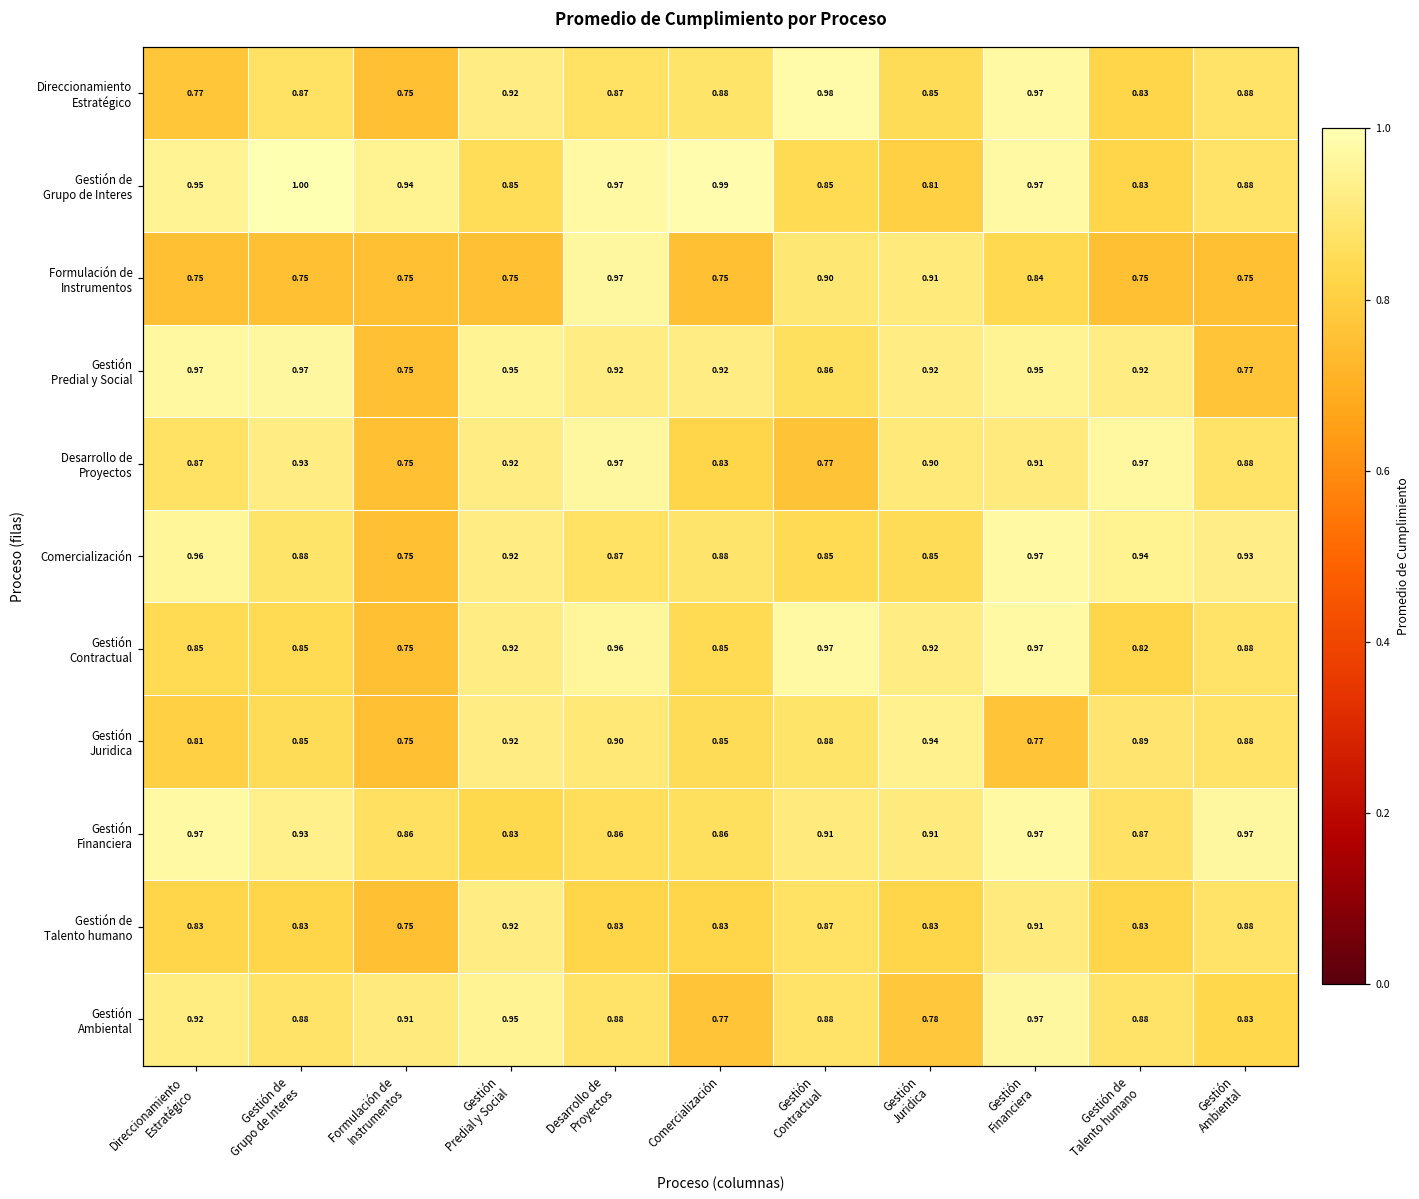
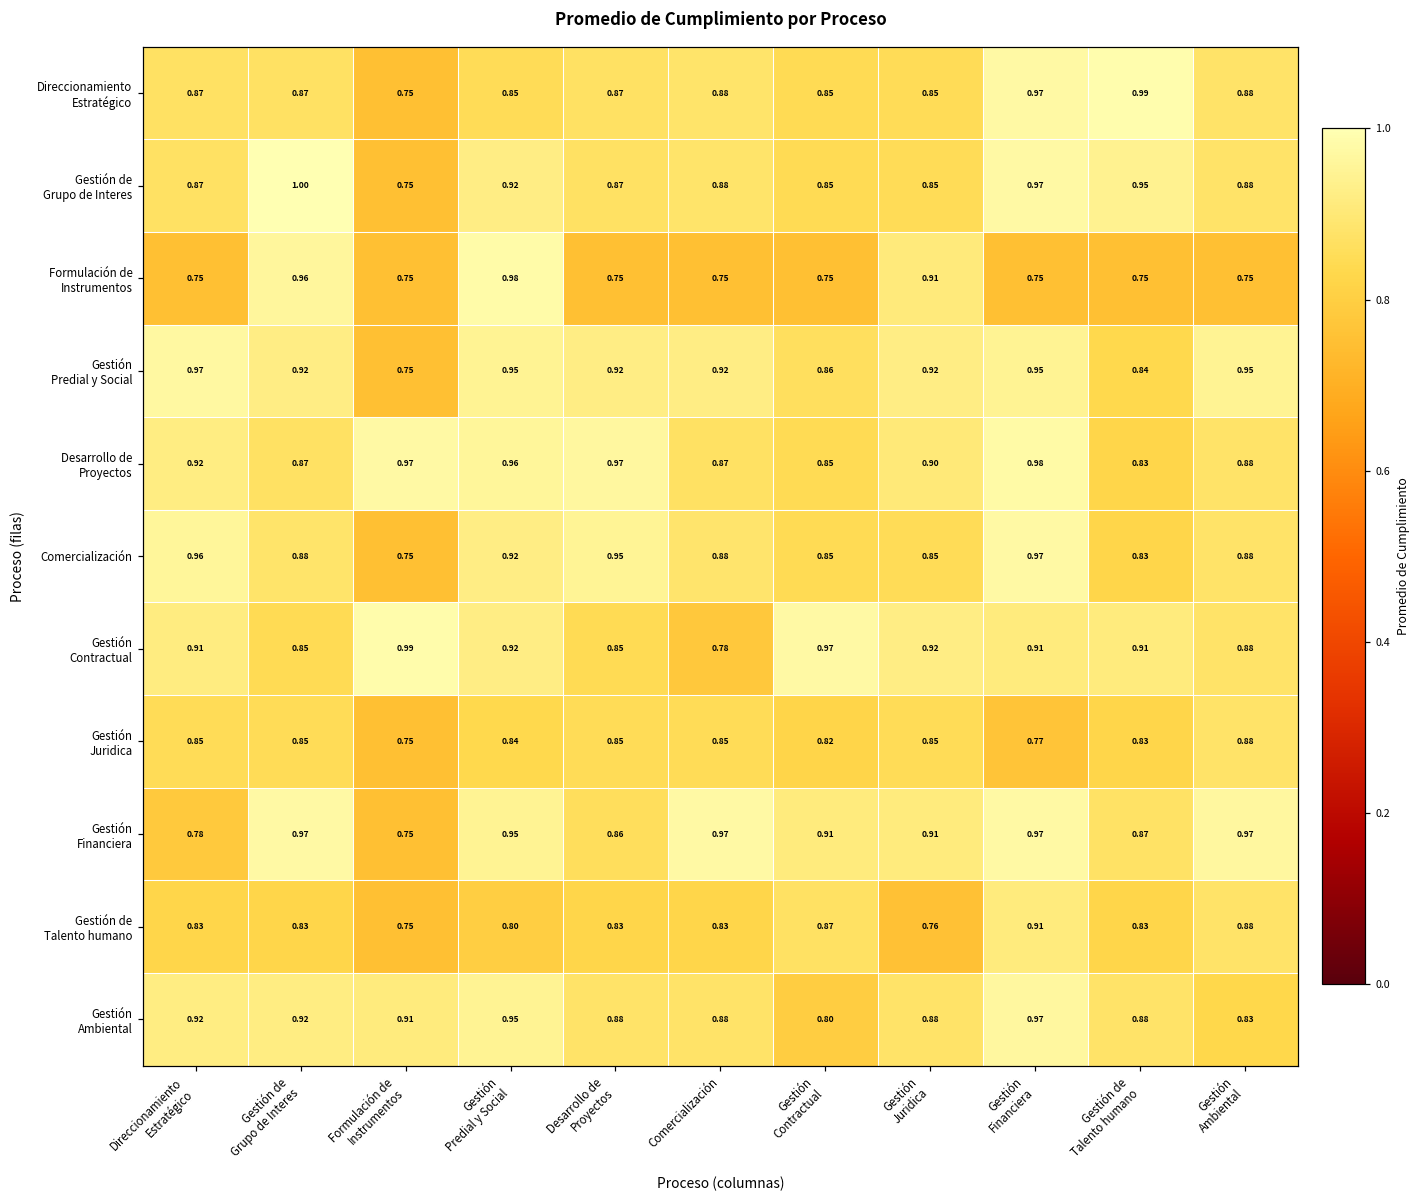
Direccionamiento Estratégico, Direccionamiento Estratégico: 0.77 -> 0.87
Direccionamiento Estratégico, Gestión Predial y Social: 0.92 -> 0.85
Direccionamiento Estratégico, Gestión Contractual: 0.98 -> 0.85
Direccionamiento Estratégico, Gestión de Talento humano: 0.83 -> 0.99
Gestión de Grupo de Interes, Direccionamiento Estratégico: 0.95 -> 0.87
Gestión de Grupo de Interes, Formulación de Instrumentos: 0.94 -> 0.75
Gestión de Grupo de Interes, Gestión Predial y Social: 0.85 -> 0.92
Gestión de Grupo de Interes, Desarrollo de Proyectos: 0.97 -> 0.87
Gestión de Grupo de Interes, Comercialización: 0.99 -> 0.88
Gestión de Grupo de Interes, Gestión Juridica: 0.81 -> 0.85
Gestión de Grupo de Interes, Gestión de Talento humano: 0.83 -> 0.95
Formulación de Instrumentos, Gestión de Grupo de Interes: 0.75 -> 0.96
Formulación de Instrumentos, Gestión Predial y Social: 0.75 -> 0.98
Formulación de Instrumentos, Desarrollo de Proyectos: 0.97 -> 0.75
Formulación de Instrumentos, Gestión Contractual: 0.90 -> 0.75
Formulación de Instrumentos, Gestión Financiera: 0.84 -> 0.75
Gestión Predial y Social, Gestión de Grupo de Interes: 0.97 -> 0.92
Gestión Predial y Social, Gestión de Talento humano: 0.92 -> 0.84
Gestión Predial y Social, Gestión Ambiental: 0.77 -> 0.95
Desarrollo de Proyectos, Direccionamiento Estratégico: 0.87 -> 0.92
Desarrollo de Proyectos, Gestión de Grupo de Interes: 0.93 -> 0.87
Desarrollo de Proyectos, Formulación de Instrumentos: 0.75 -> 0.97
Desarrollo de Proyectos, Gestión Predial y Social: 0.92 -> 0.96
Desarrollo de Proyectos, Comercialización: 0.83 -> 0.87
Desarrollo de Proyectos, Gestión Contractual: 0.77 -> 0.85
Desarrollo de Proyectos, Gestión Financiera: 0.91 -> 0.98
Desarrollo de Proyectos, Gestión de Talento humano: 0.97 -> 0.83
Comercialización, Desarrollo de Proyectos: 0.87 -> 0.95
Comercialización, Gestión de Talento humano: 0.94 -> 0.83
Comercialización, Gestión Ambiental: 0.93 -> 0.88
Gestión Contractual, Direccionamiento Estratégico: 0.85 -> 0.91
Gestión Contractual, Formulación de Instrumentos: 0.75 -> 0.99
Gestión Contractual, Desarrollo de Proyectos: 0.96 -> 0.85
Gestión Contractual, Comercialización: 0.85 -> 0.78
Gestión Contractual, Gestión Financiera: 0.97 -> 0.91
Gestión Contractual, Gestión de Talento humano: 0.82 -> 0.91
Gestión Juridica, Direccionamiento Estratégico: 0.81 -> 0.85
Gestión Juridica, Gestión Predial y Social: 0.92 -> 0.84
Gestión Juridica, Desarrollo de Proyectos: 0.90 -> 0.85
Gestión Juridica, Gestión Contractual: 0.88 -> 0.82
Gestión Juridica, Gestión Juridica: 0.94 -> 0.85
Gestión Juridica, Gestión de Talento humano: 0.89 -> 0.83
Gestión Financiera, Direccionamiento Estratégico: 0.97 -> 0.78
Gestión Financiera, Gestión de Grupo de Interes: 0.93 -> 0.97
Gestión Financiera, Formulación de Instrumentos: 0.86 -> 0.75
Gestión Financiera, Gestión Predial y Social: 0.83 -> 0.95
Gestión Financiera, Comercialización: 0.86 -> 0.97
Gestión de Talento humano, Gestión Predial y Social: 0.92 -> 0.80
Gestión de Talento humano, Gestión Juridica: 0.83 -> 0.76
Gestión Ambiental, Gestión de Grupo de Interes: 0.88 -> 0.92
Gestión Ambiental, Comercialización: 0.77 -> 0.88
Gestión Ambiental, Gestión Contractual: 0.88 -> 0.80
Gestión Ambiental, Gestión Juridica: 0.78 -> 0.88
